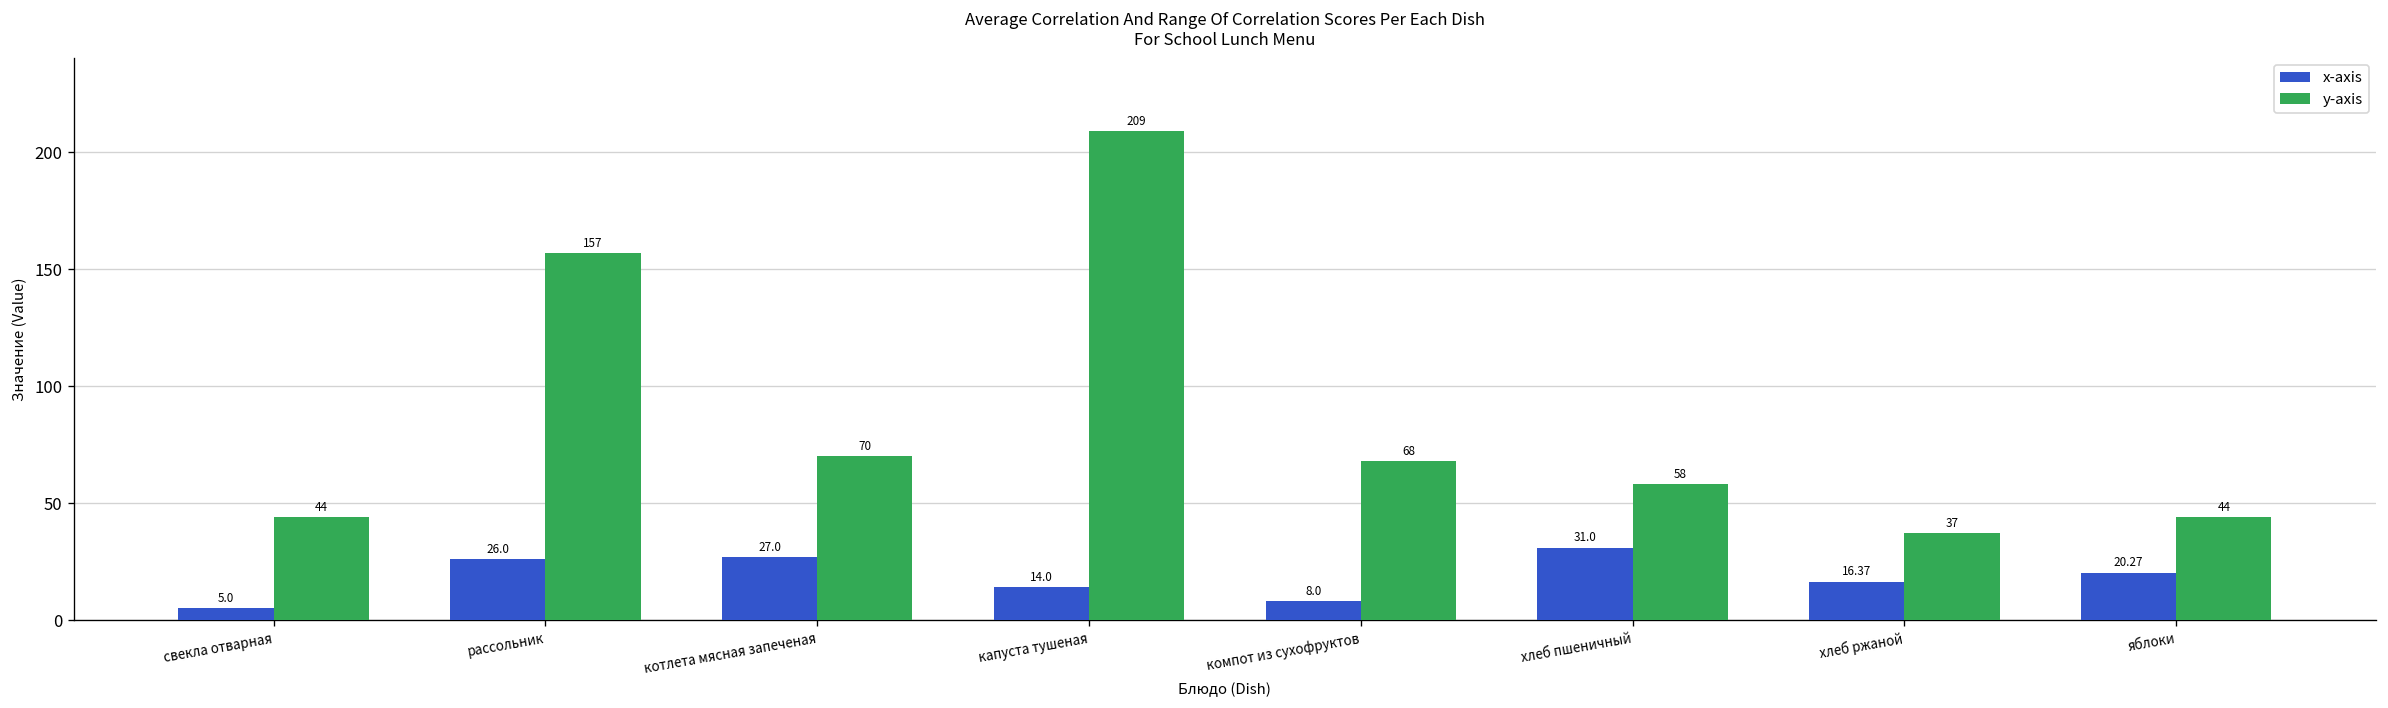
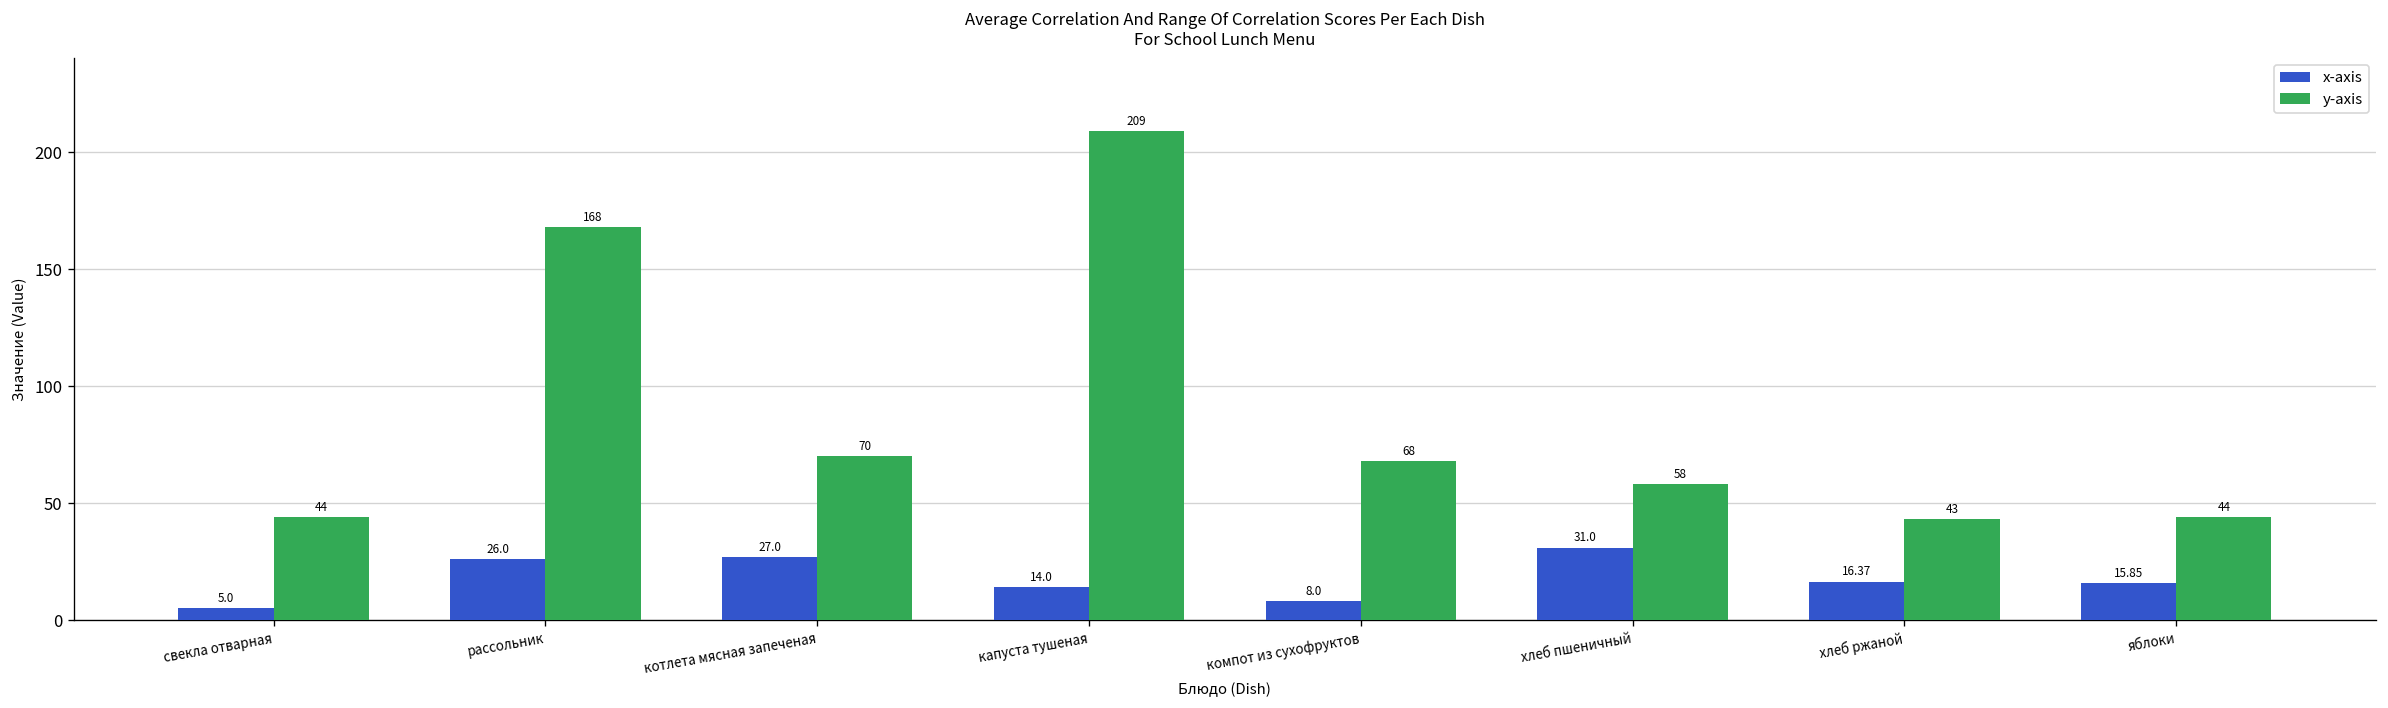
y-axis, рассольник: 157 -> 168
y-axis, хлеб ржаной: 37 -> 43
x-axis, яблоки: 20.27 -> 15.85
